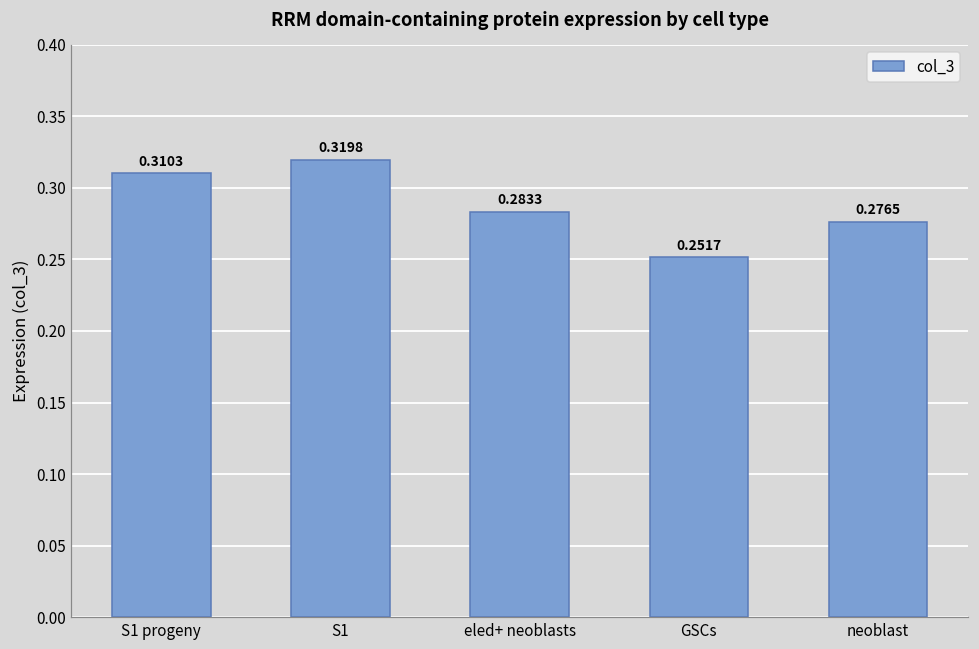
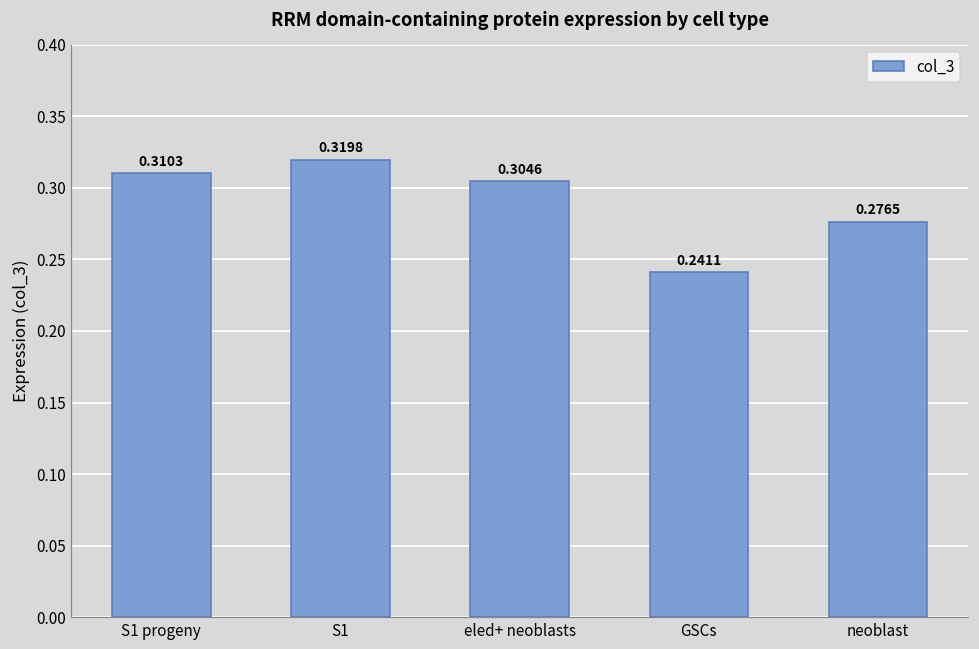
eled+ neoblasts: 0.2833 -> 0.3046
GSCs: 0.2517 -> 0.2411
